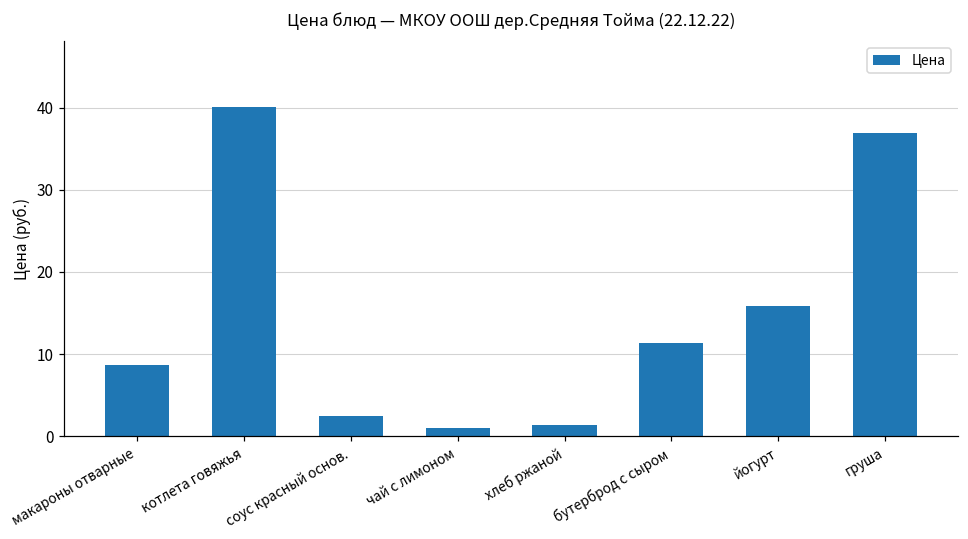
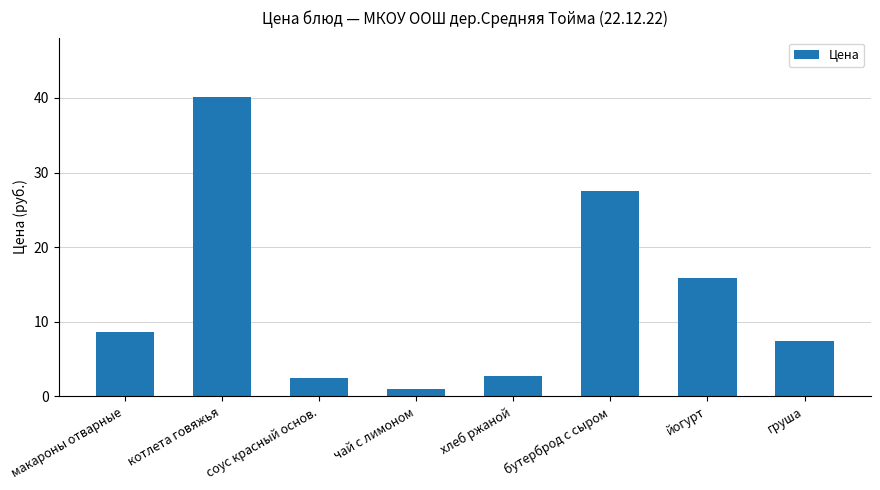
хлеб ржаной: 1 -> 3
бутерброд с сыром: 11 -> 28
груша: 37 -> 7
